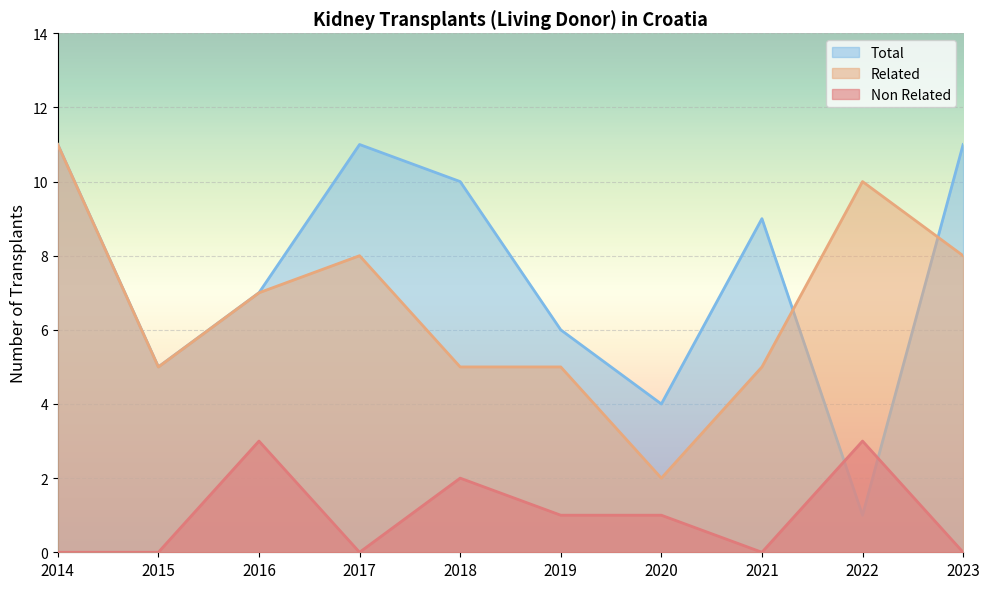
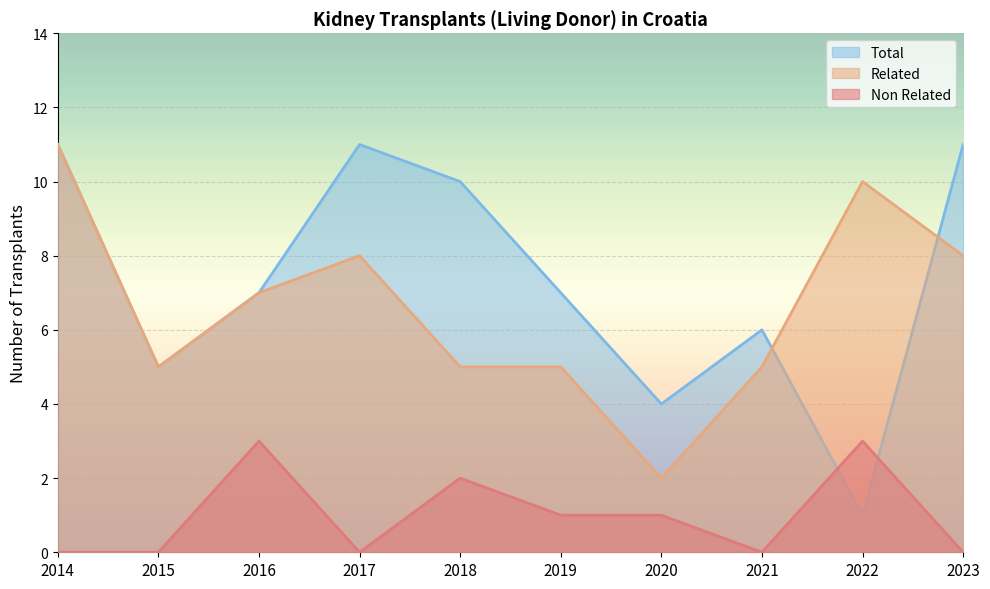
Total, 2019: 6 -> 7
Total, 2021: 9 -> 6
